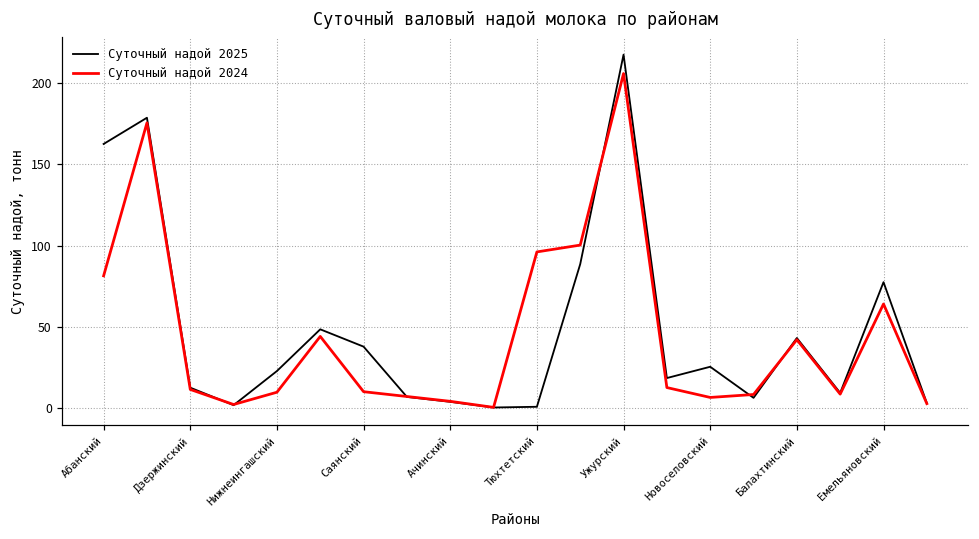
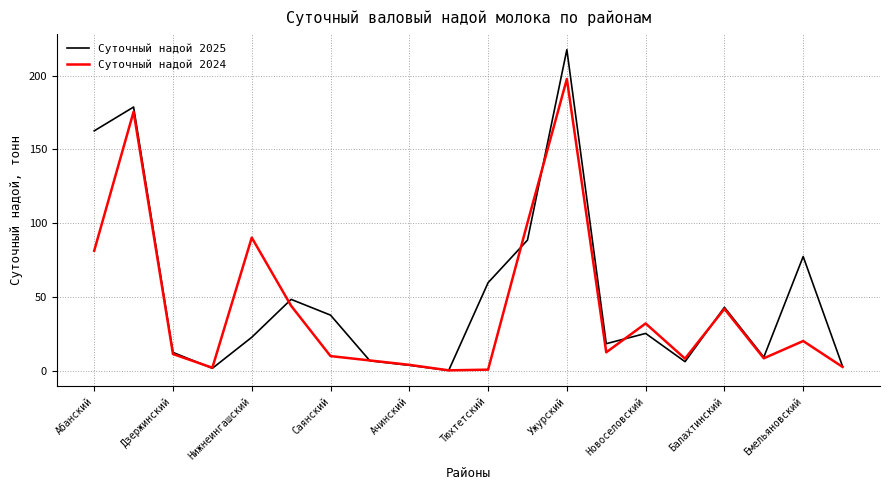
Суточный надой 2024, Нижнеингашский: 10 -> 90
Суточный надой 2025, Тюхтетский: 1 -> 60
Суточный надой 2024, Тюхтетский: 96 -> 1
Суточный надой 2024, Ужурский: 206 -> 198
Суточный надой 2024, Новоселовский: 7 -> 32
Суточный надой 2024, Емельяновский: 64 -> 20
